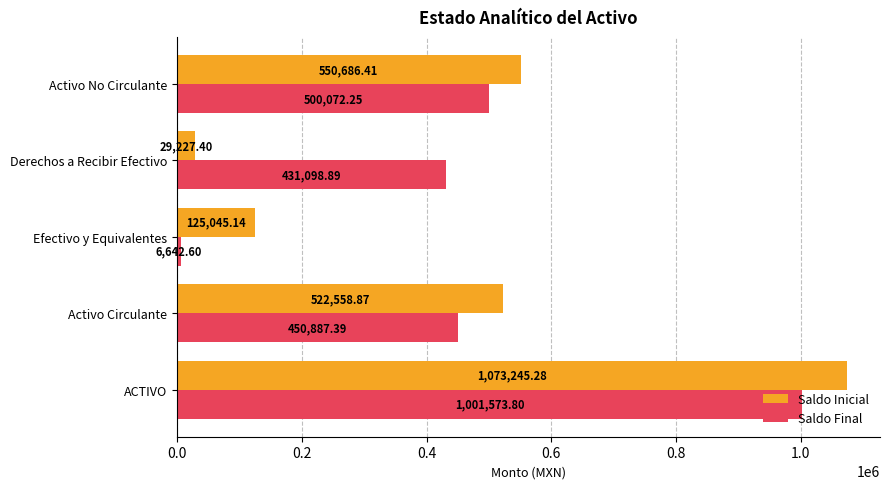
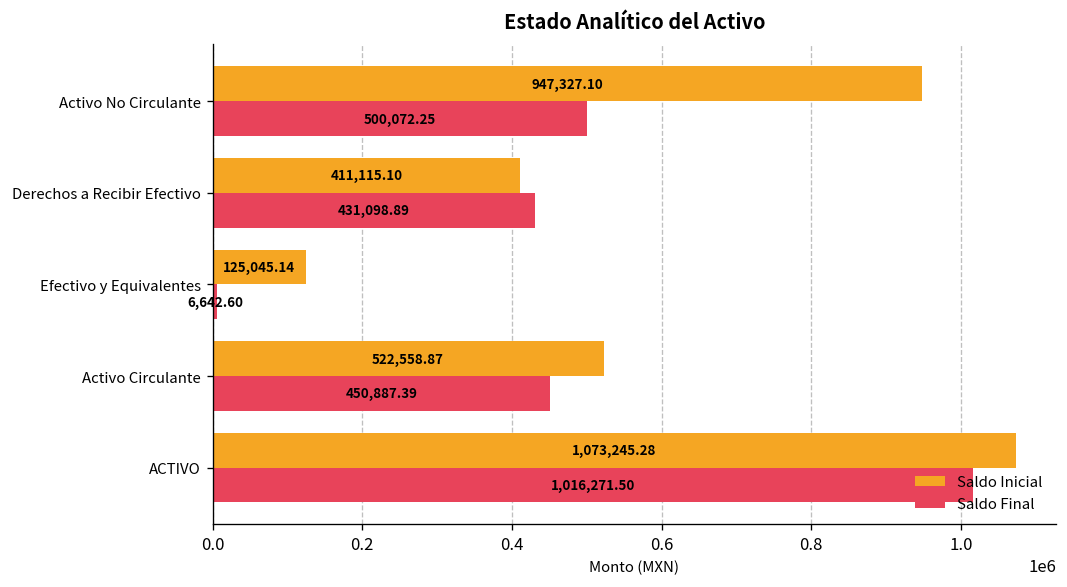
Saldo Inicial, Activo No Circulante: 550,686.41 -> 947,327.10
Saldo Inicial, Derechos a Recibir Efectivo: 29,227.40 -> 411,115.10
Saldo Final, ACTIVO: 1,001,573.80 -> 1,016,271.50
